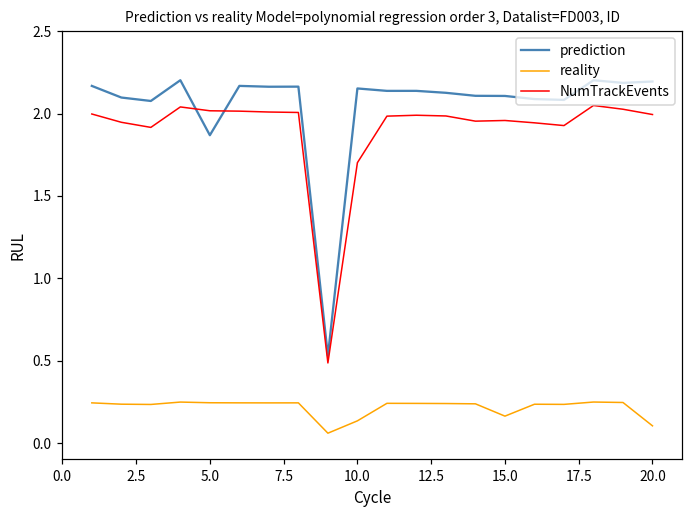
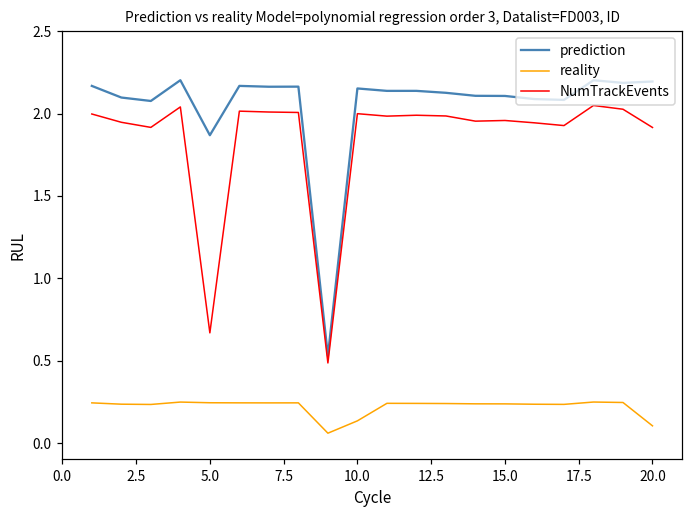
NumTrackEvents, 5.0: 2.02 -> 0.67
NumTrackEvents, 10.0: 1.70 -> 2.00
reality, 15.0: 0.16 -> 0.24
NumTrackEvents, 20.0: 1.99 -> 1.92
